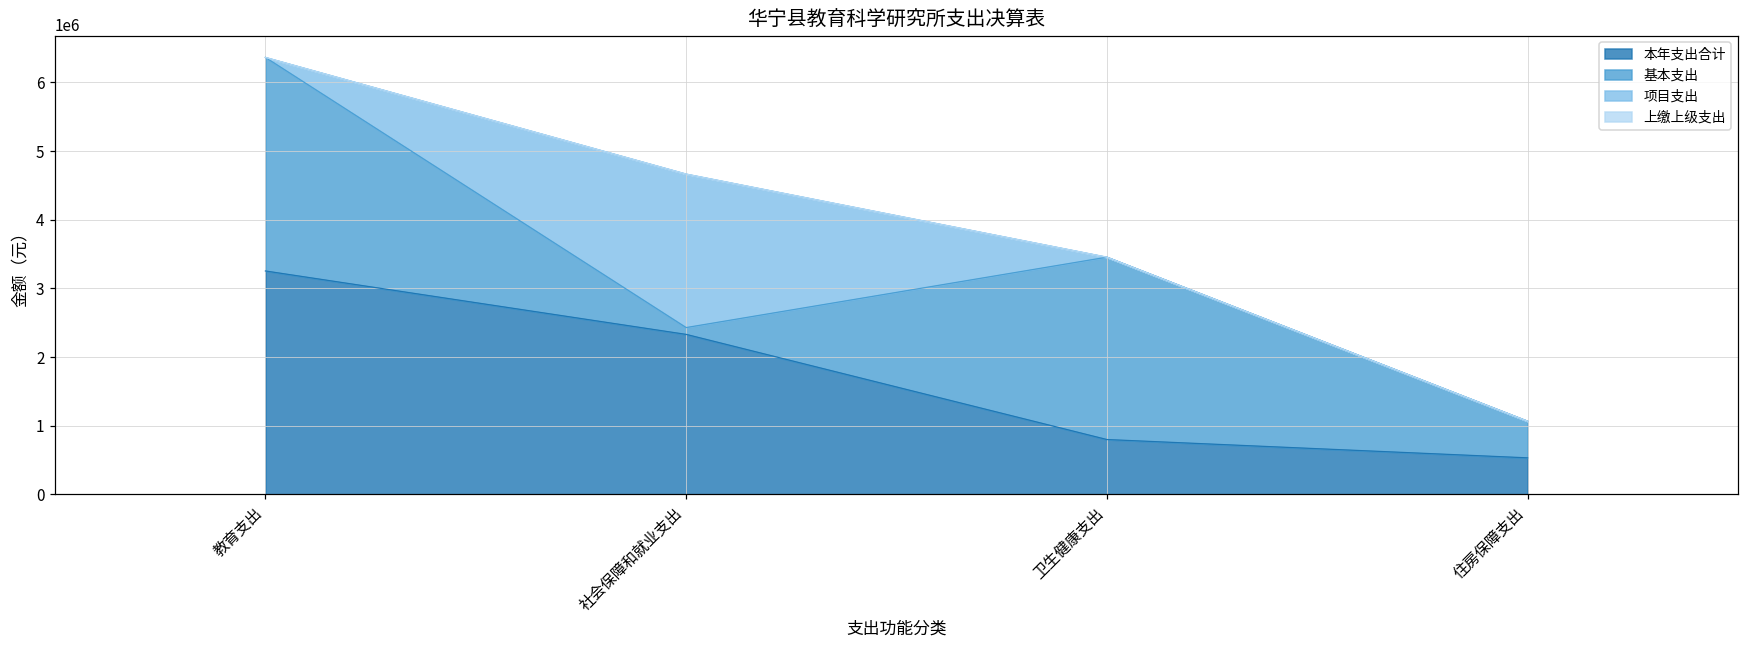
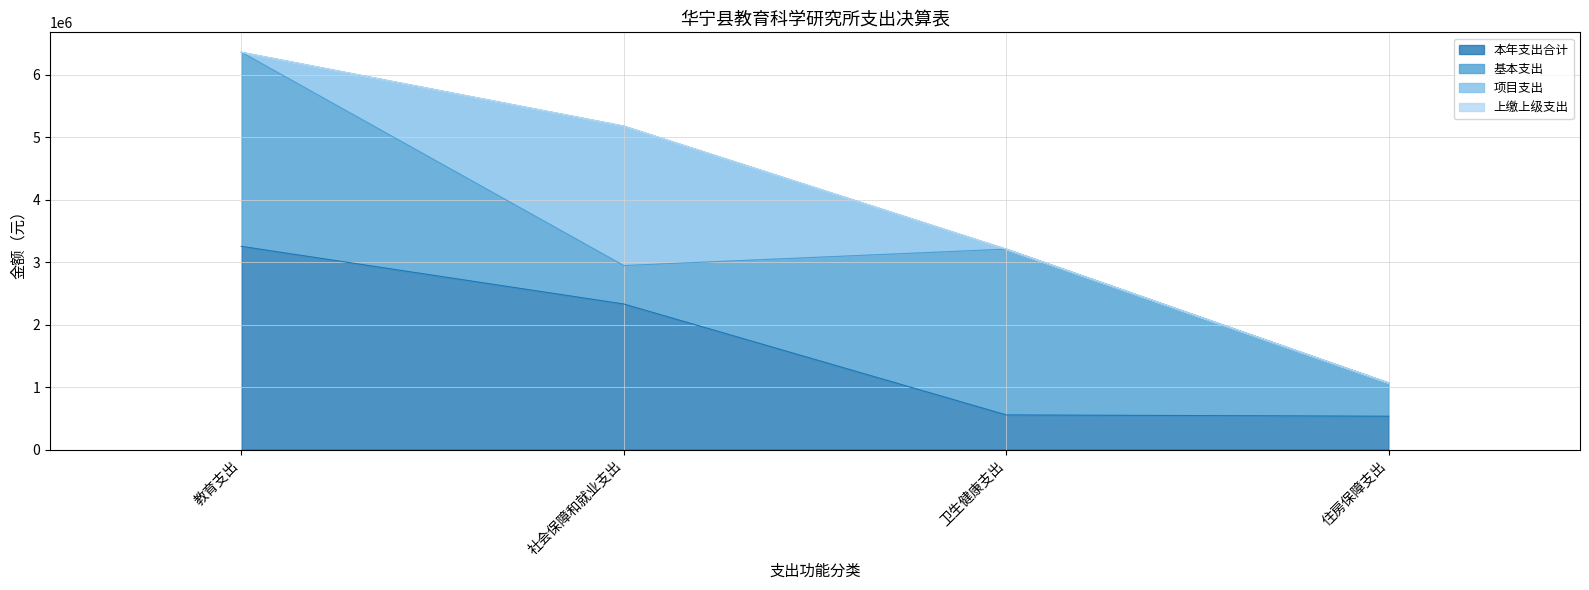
基本支出, 社会保障和就业支出: 100000 -> 600000
本年支出合计, 卫生健康支出: 800000 -> 600000
